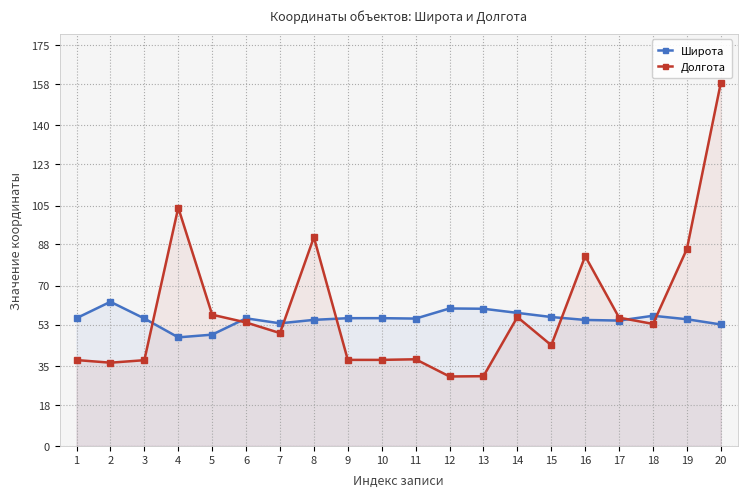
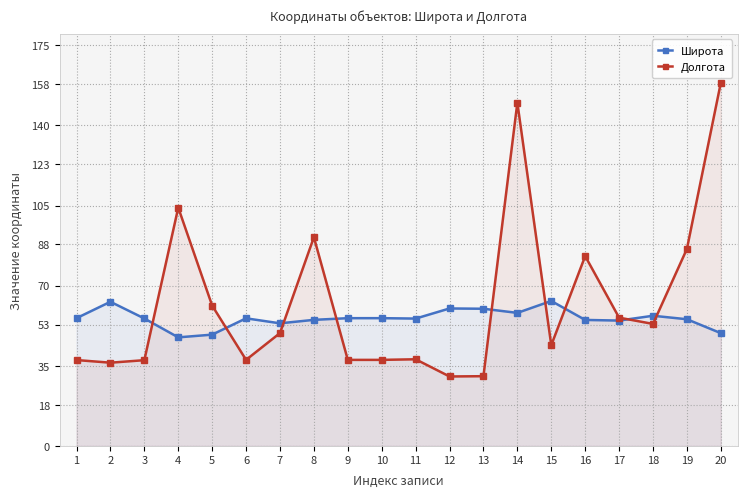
Долгота, 5: 57 -> 61
Долгота, 6: 54 -> 38
Долгота, 14: 56 -> 150
Широта, 15: 56 -> 63
Широта, 20: 53 -> 49
